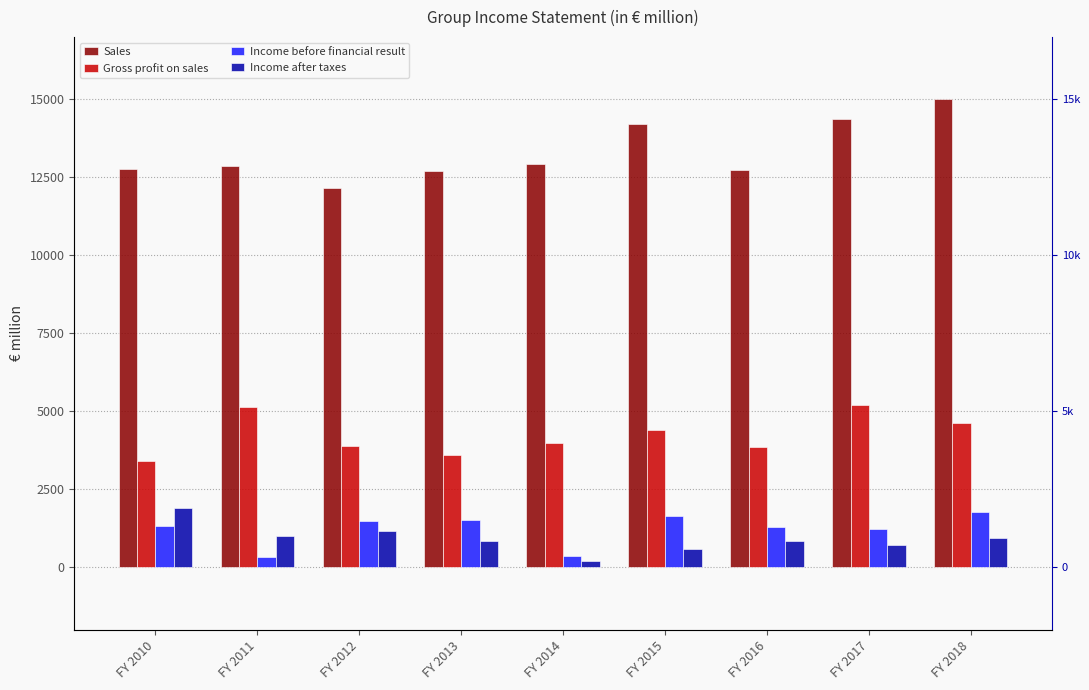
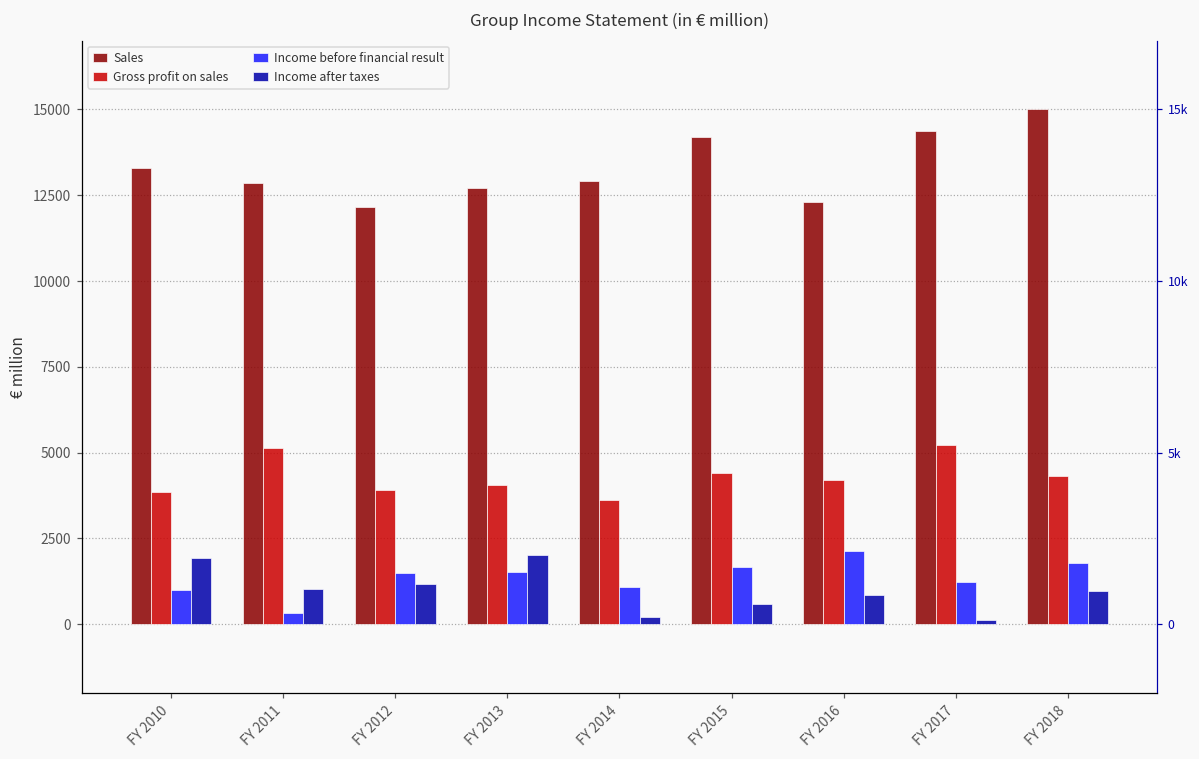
Sales, FY 2010: 12800 -> 13300
Gross profit on sales, FY 2010: 3400 -> 3900
Income before financial result, FY 2010: 1300 -> 1000
Gross profit on sales, FY 2013: 3600 -> 4100
Income after taxes, FY 2013: 800 -> 2000
Gross profit on sales, FY 2014: 4000 -> 3600
Income before financial result, FY 2014: 400 -> 1100
Sales, FY 2016: 12700 -> 12300
Gross profit on sales, FY 2016: 3900 -> 4200
Income before financial result, FY 2016: 1300 -> 2100
Income after taxes, FY 2017: 700 -> 100
Gross profit on sales, FY 2018: 4600 -> 4300
